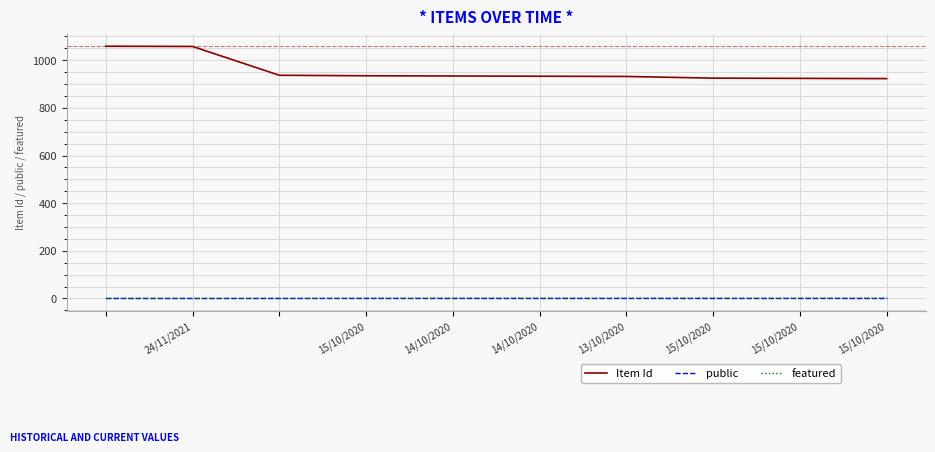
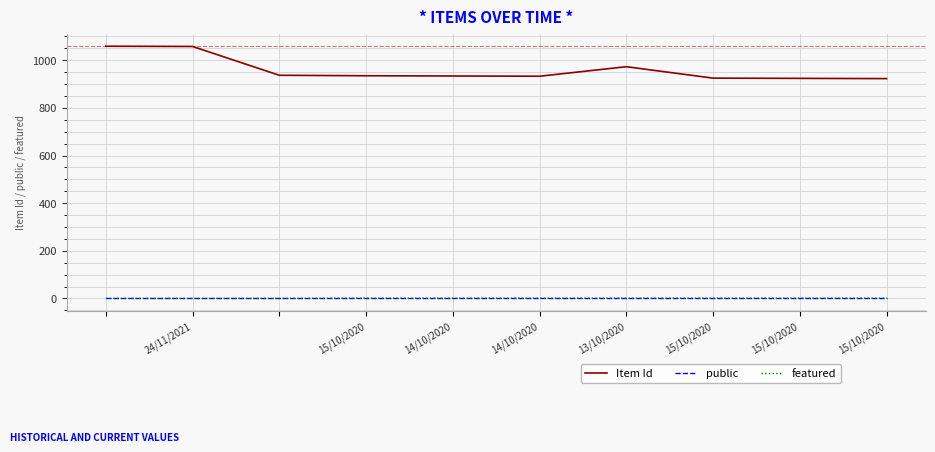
Item Id, 13/10/2020: 930 -> 970
